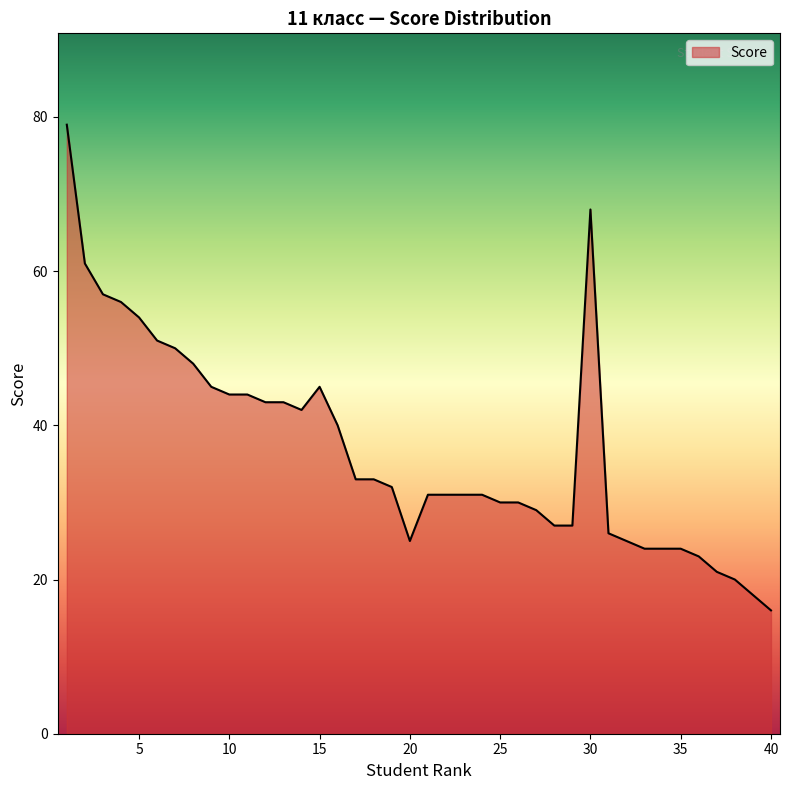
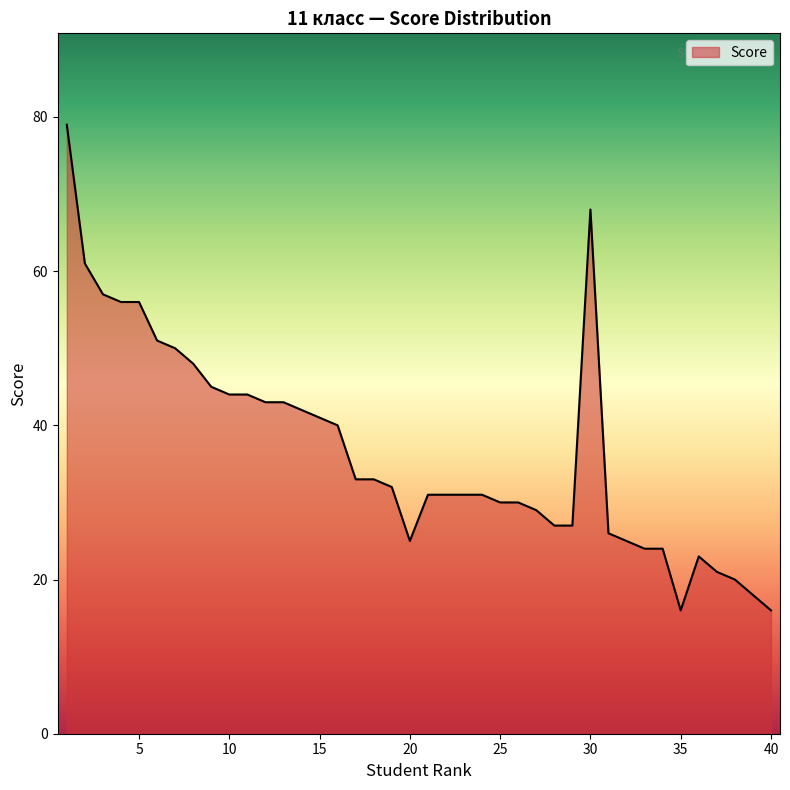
5: 54 -> 56
15: 45 -> 41
35: 24 -> 16
